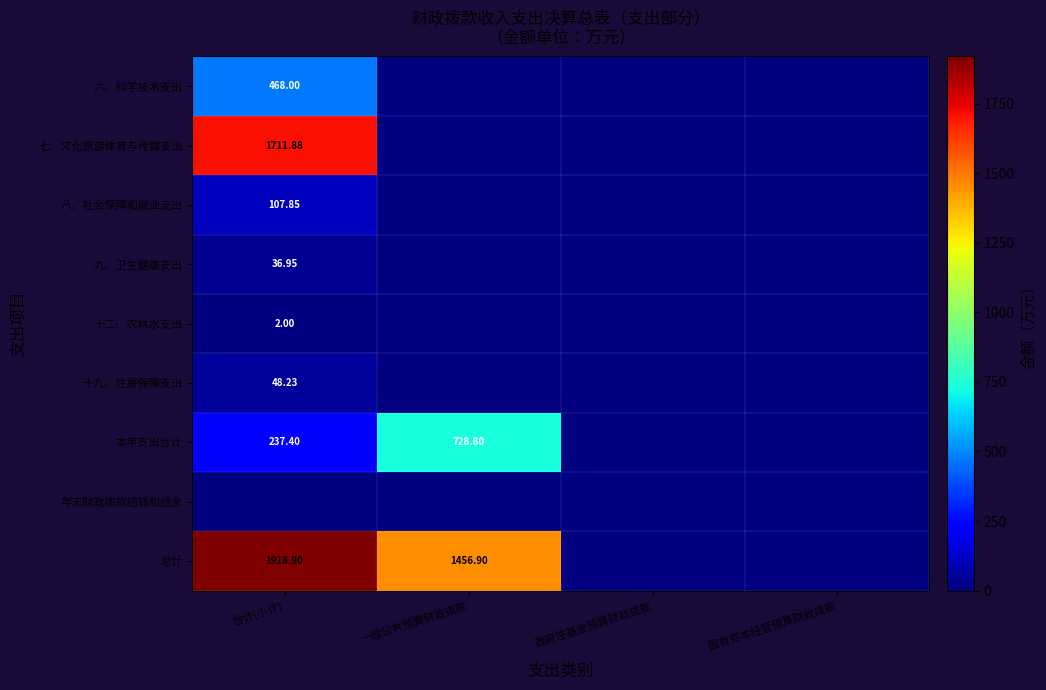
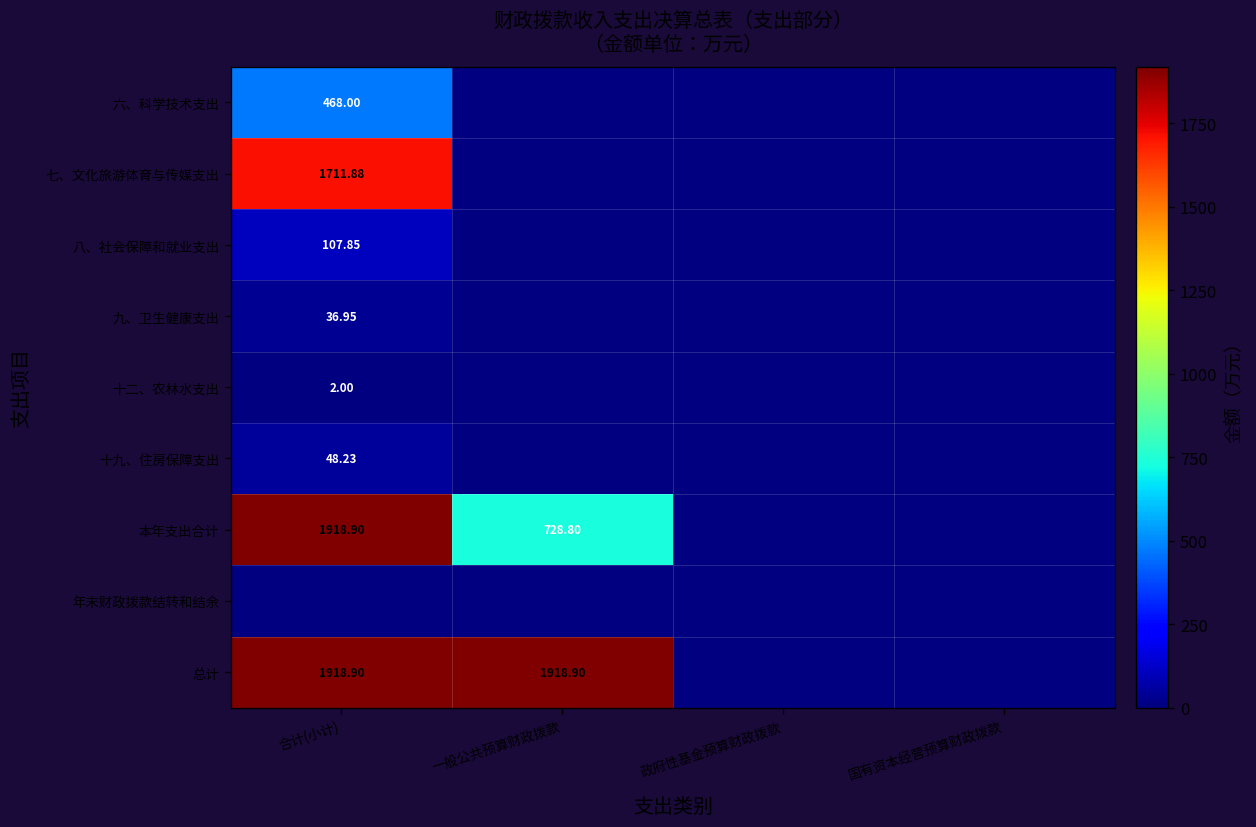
本年支出合计, 合计(小计): 237.40 -> 1918.90
总计, 一般公共预算财政拨款: 1456.90 -> 1918.90
